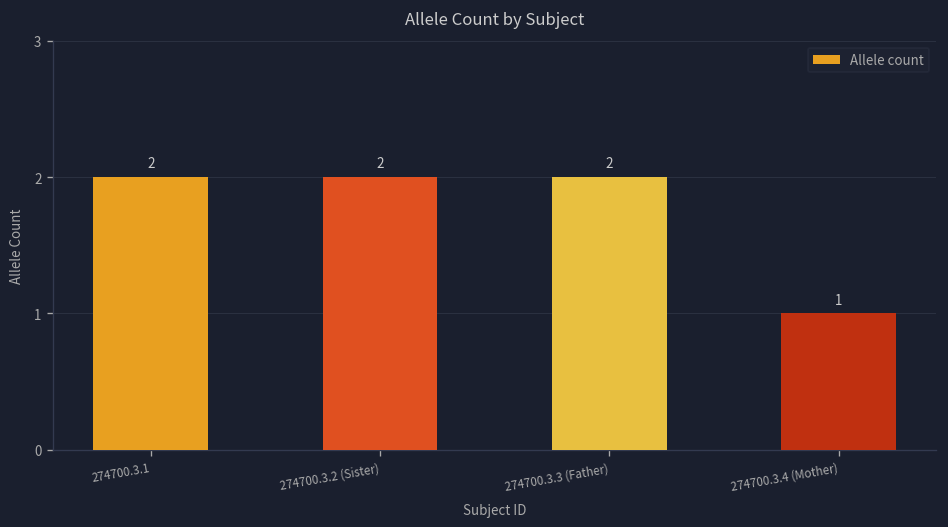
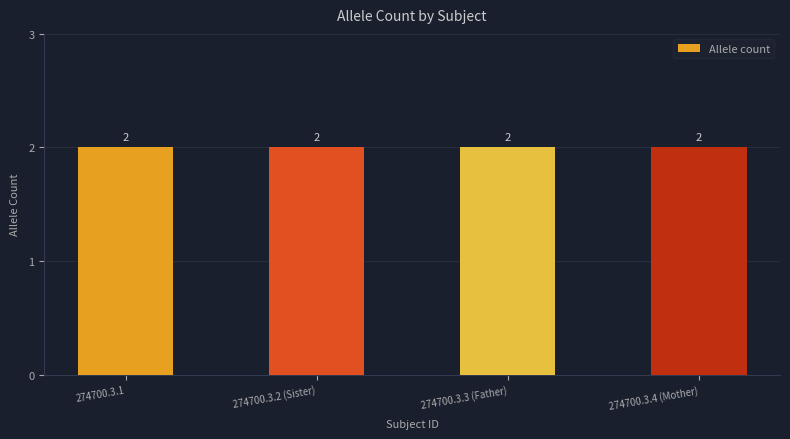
274700.3.4 (Mother): 1 -> 2
